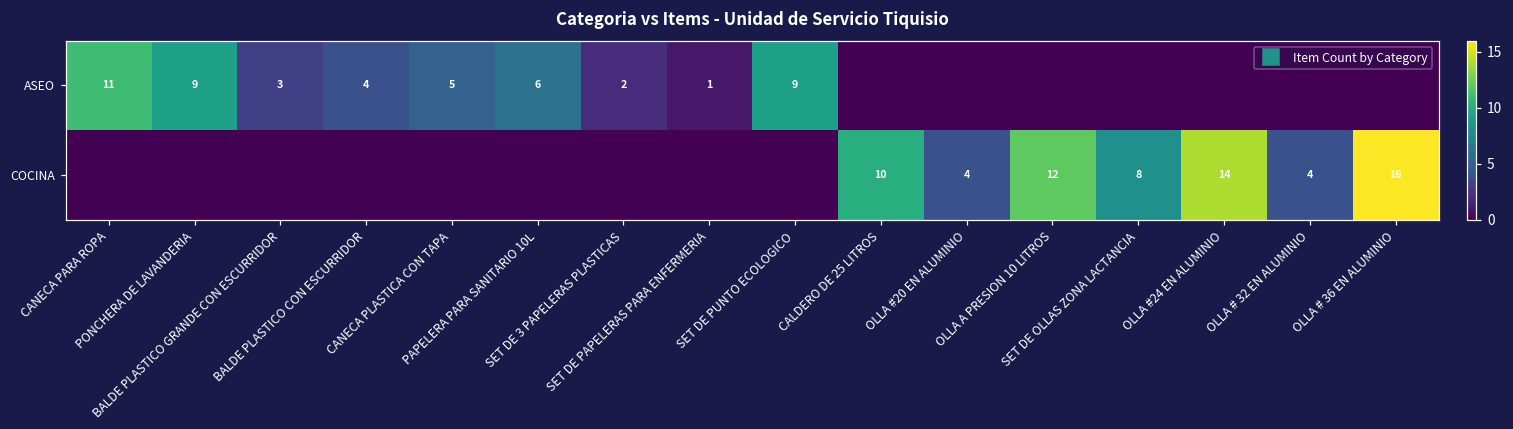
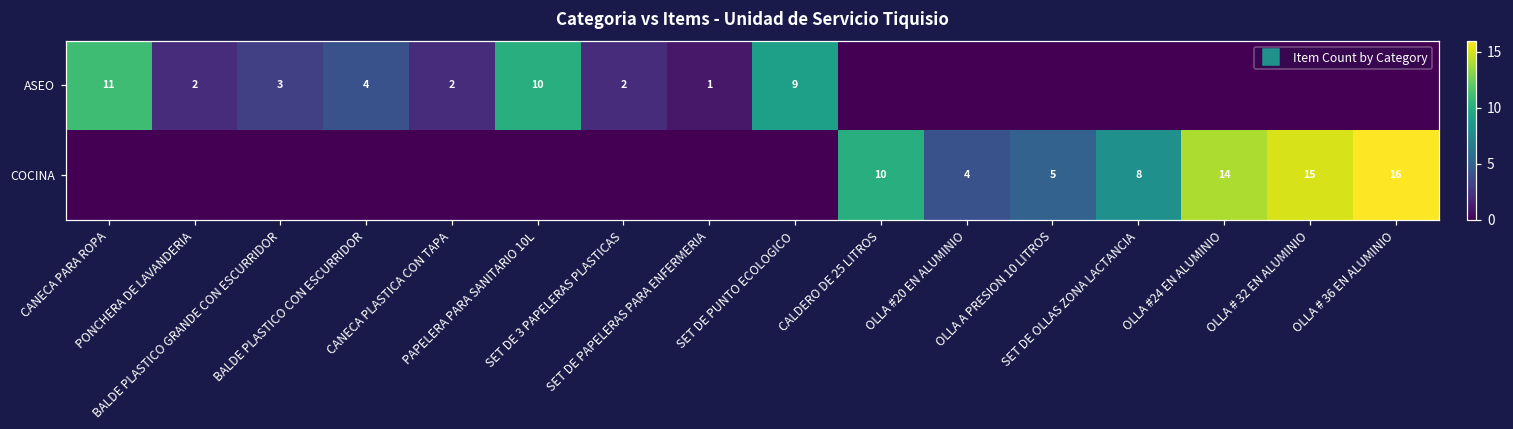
ASEO, PONCHERA DE LAVANDERIA: 9 -> 2
ASEO, CANECA PLASTICA CON TAPA: 5 -> 2
ASEO, PAPELERA PARA SANITARIO 10L: 6 -> 10
COCINA, OLLA A PRESION 10 LITROS: 12 -> 5
COCINA, OLLA # 32 EN ALUMINIO: 4 -> 15
